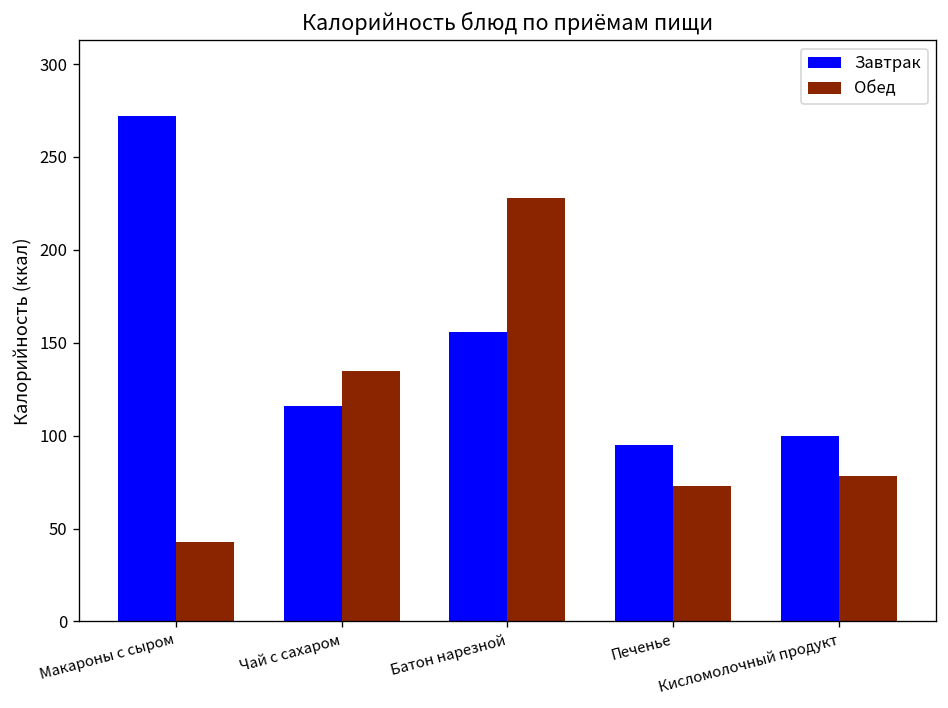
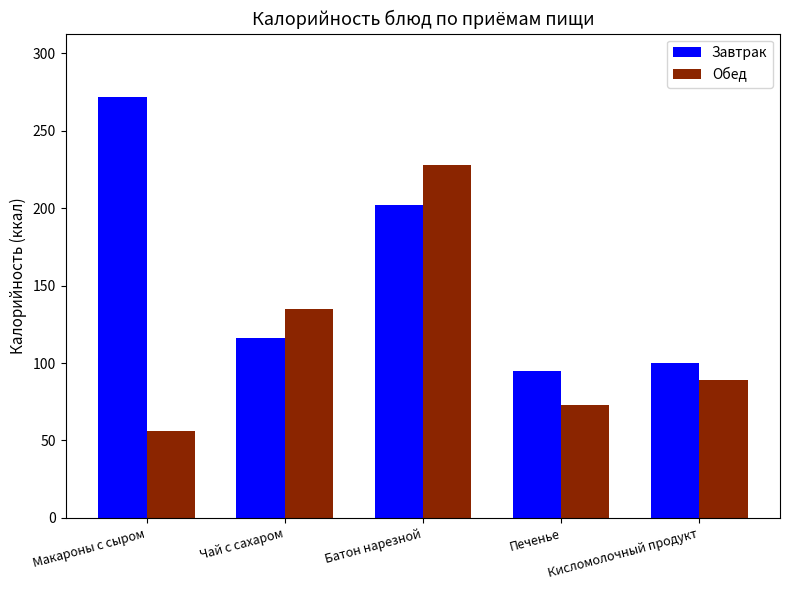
Обед, Макароны с сыром: 43 -> 56
Завтрак, Батон нарезной: 156 -> 202
Обед, Кисломолочный продукт: 78 -> 89
